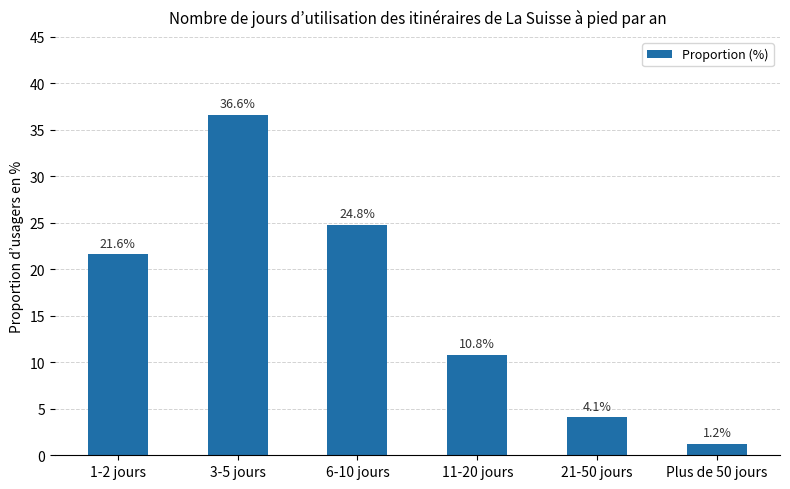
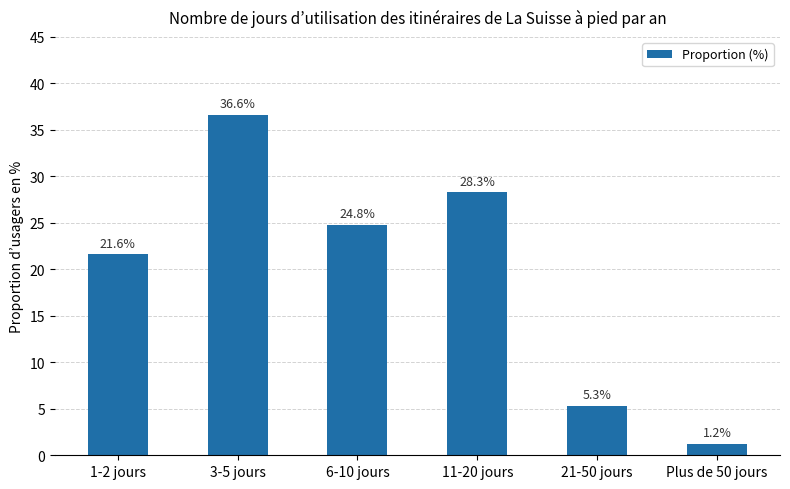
11-20 jours: 10.8% -> 28.3%
21-50 jours: 4.1% -> 5.3%
